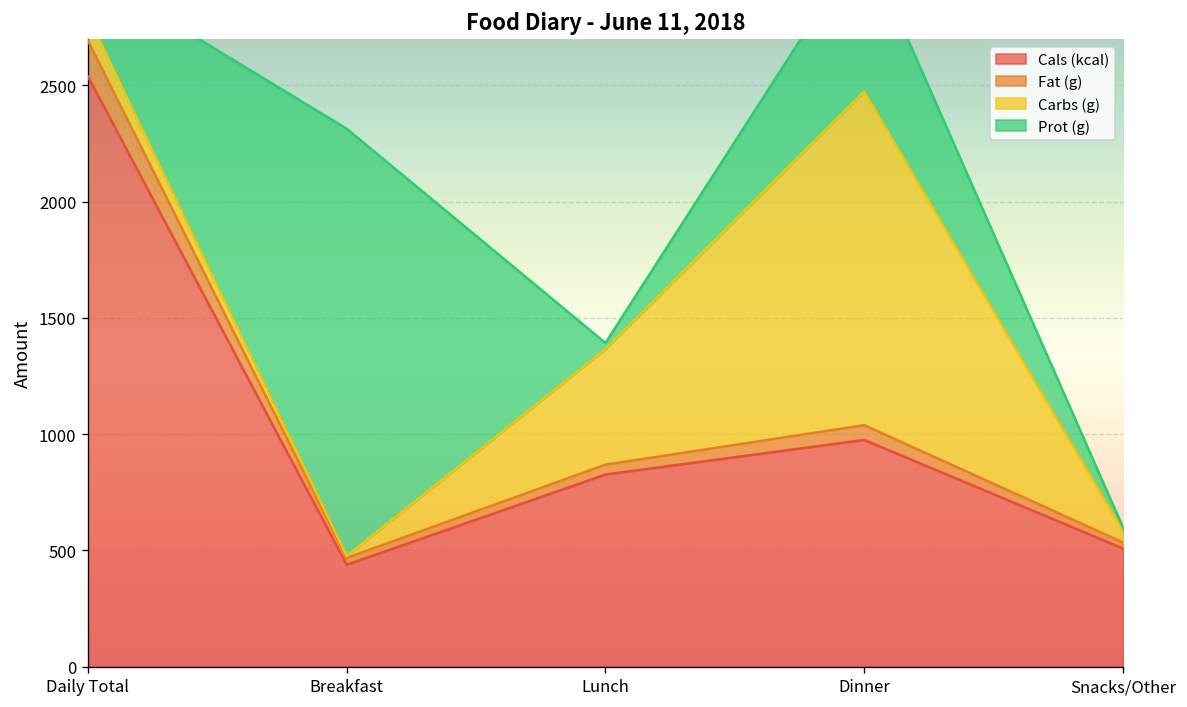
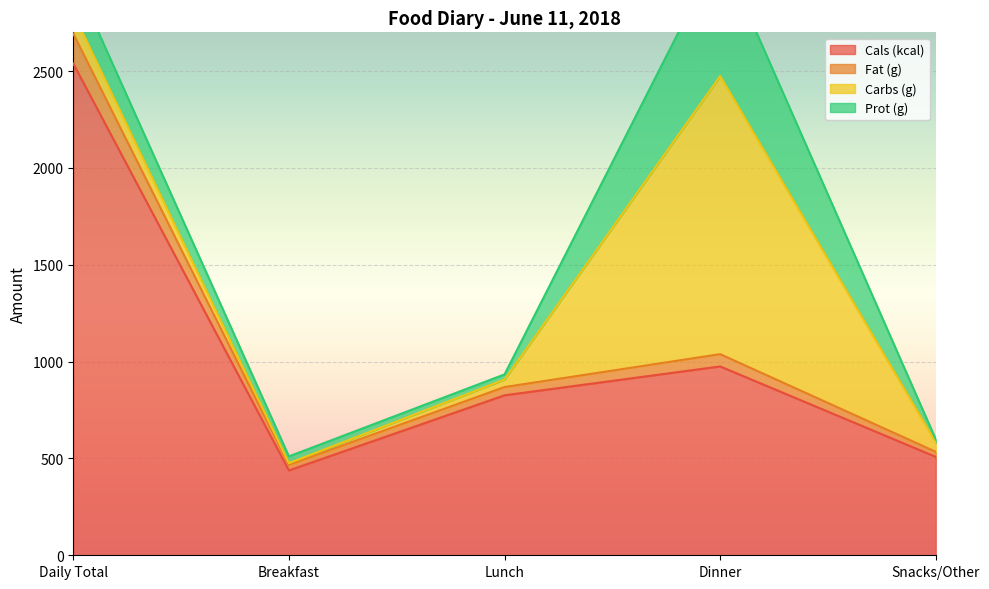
Prot (g), Breakfast: 1840 -> 40
Carbs (g), Lunch: 500 -> 40
